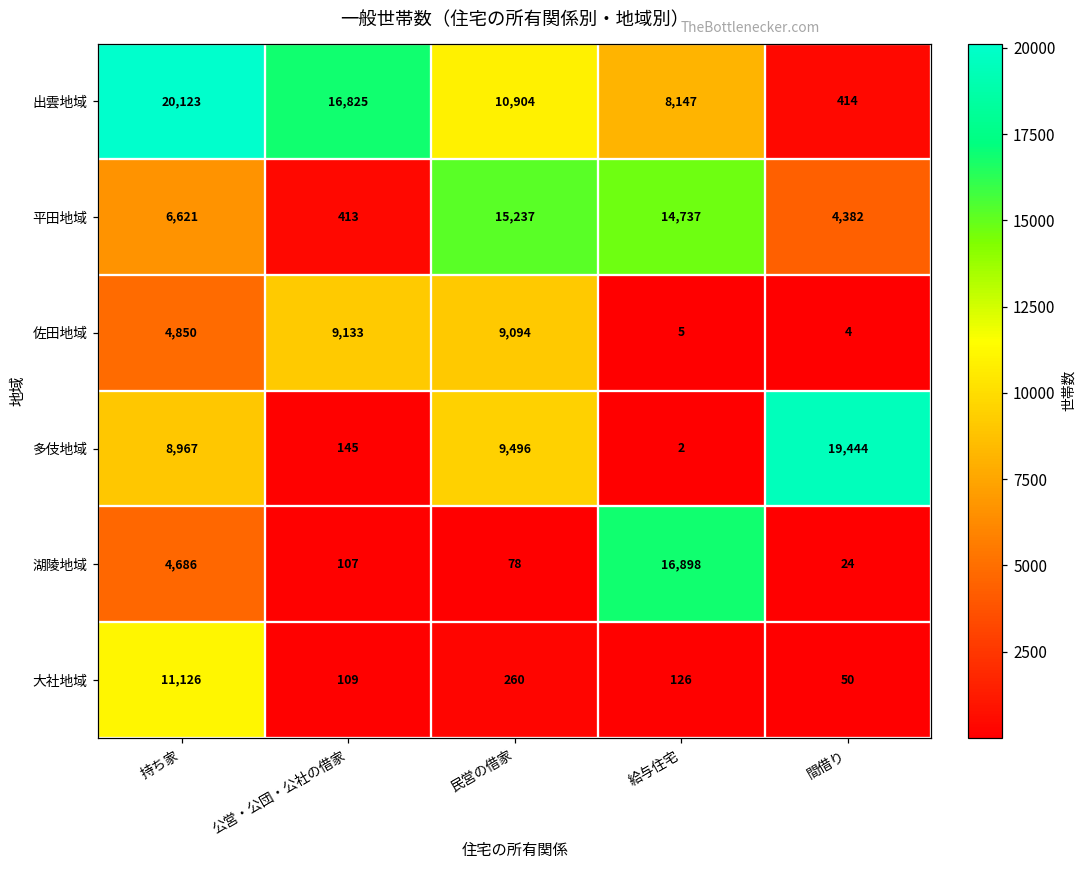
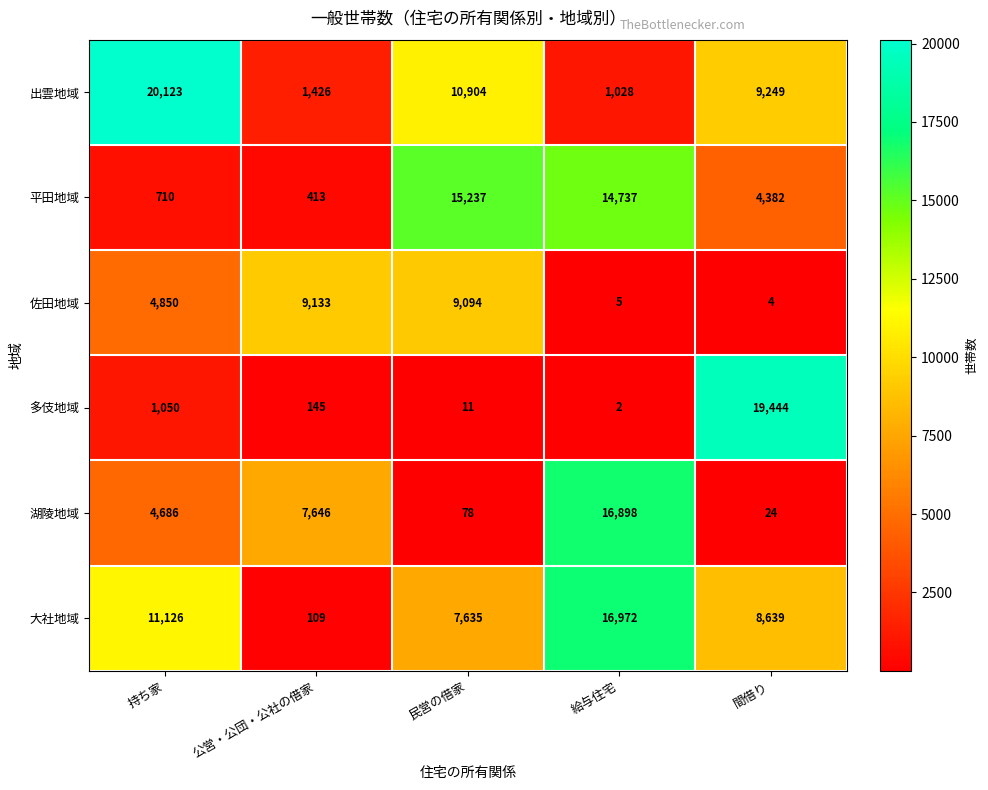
出雲地域, 公営・公団・公社の借家: 16,825 -> 1,426
出雲地域, 給与住宅: 8,147 -> 1,028
出雲地域, 間借り: 414 -> 9,249
平田地域, 持ち家: 6,621 -> 710
多伎地域, 持ち家: 8,967 -> 1,050
多伎地域, 民営の借家: 9,496 -> 11
湖陵地域, 公営・公団・公社の借家: 107 -> 7,646
大社地域, 民営の借家: 260 -> 7,635
大社地域, 給与住宅: 126 -> 16,972
大社地域, 間借り: 50 -> 8,639
